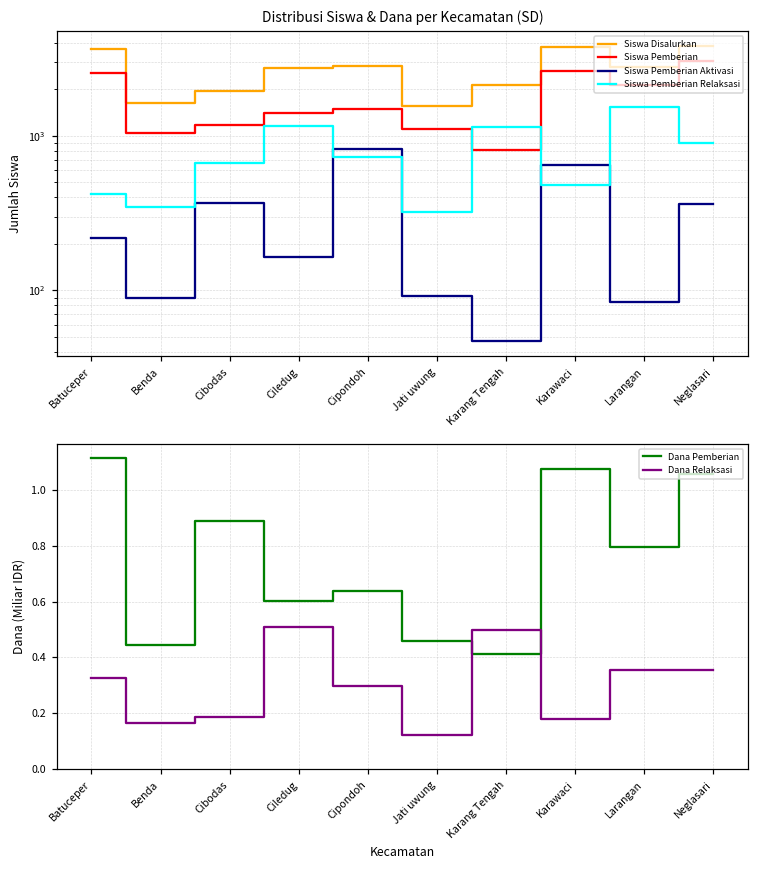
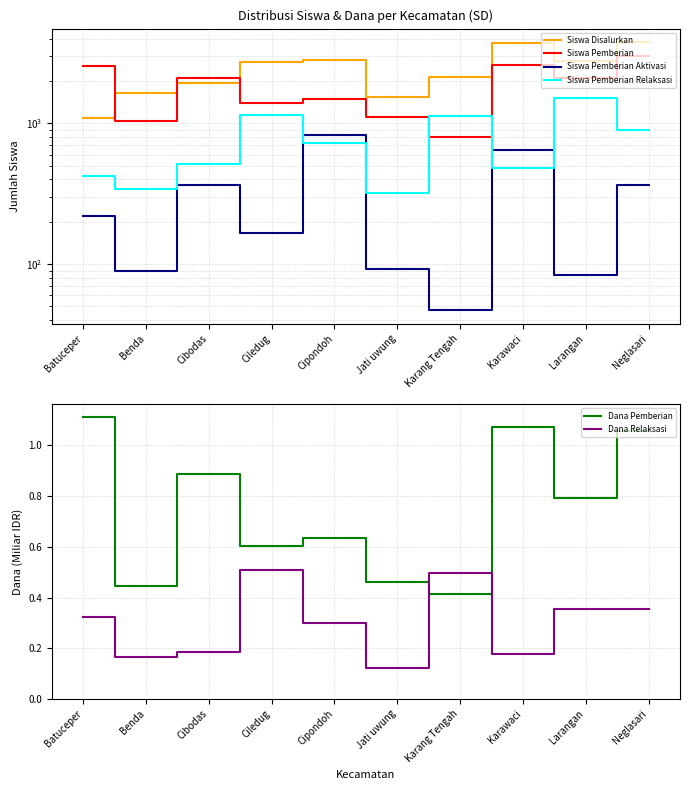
Distribusi Siswa & Dana per Kecamatan (SD), Siswa Disalurkan, Batuceper: 3600 -> 1100
Distribusi Siswa & Dana per Kecamatan (SD), Siswa Pemberian, Cibodas: 1200 -> 2100
Distribusi Siswa & Dana per Kecamatan (SD), Siswa Pemberian Relaksasi, Cibodas: 700 -> 510
